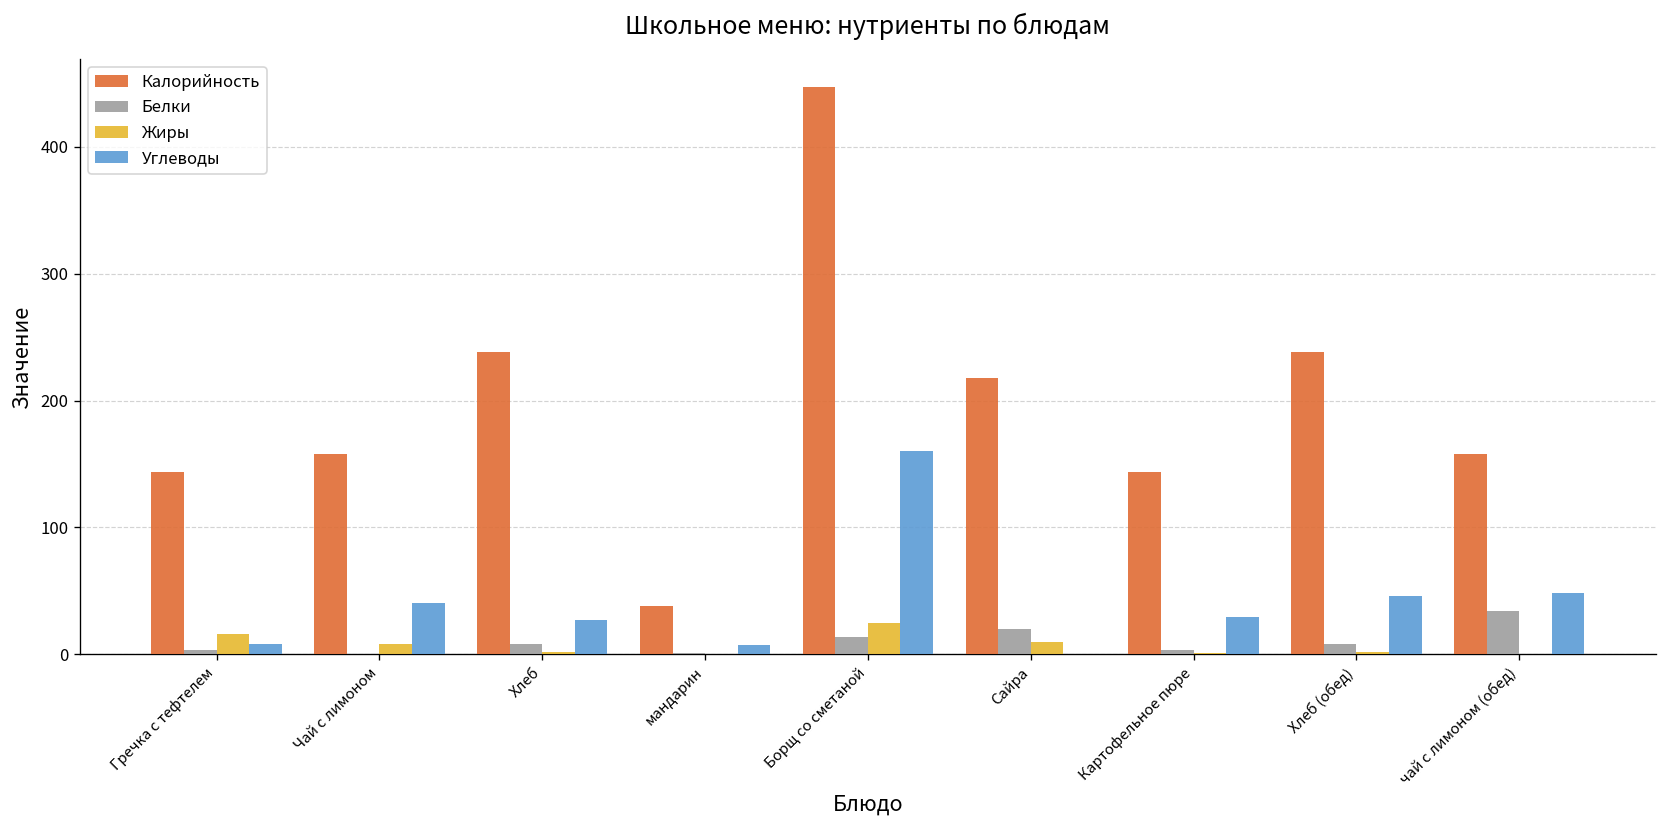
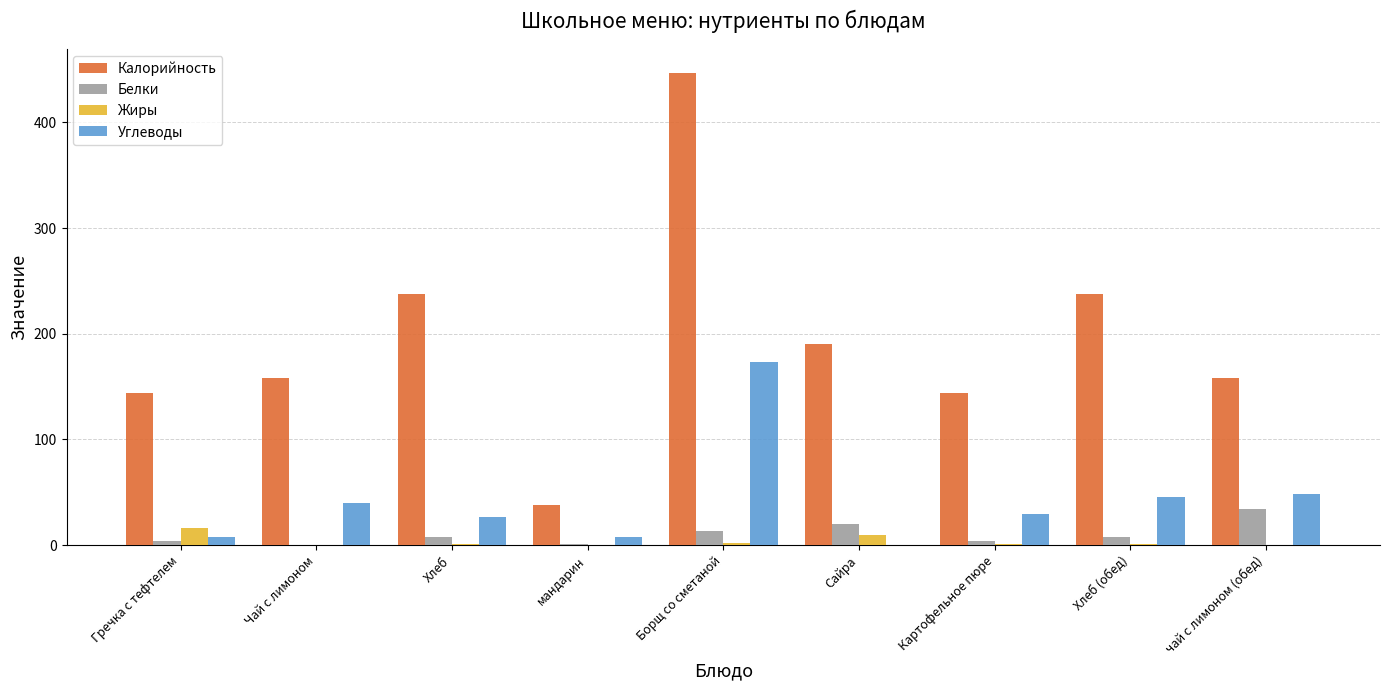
Жиры, Чай с лимоном: 8 -> 0
Жиры, Борщ со сметаной: 24 -> 2
Углеводы, Борщ со сметаной: 160 -> 173
Калорийность, Сайра: 218 -> 190
